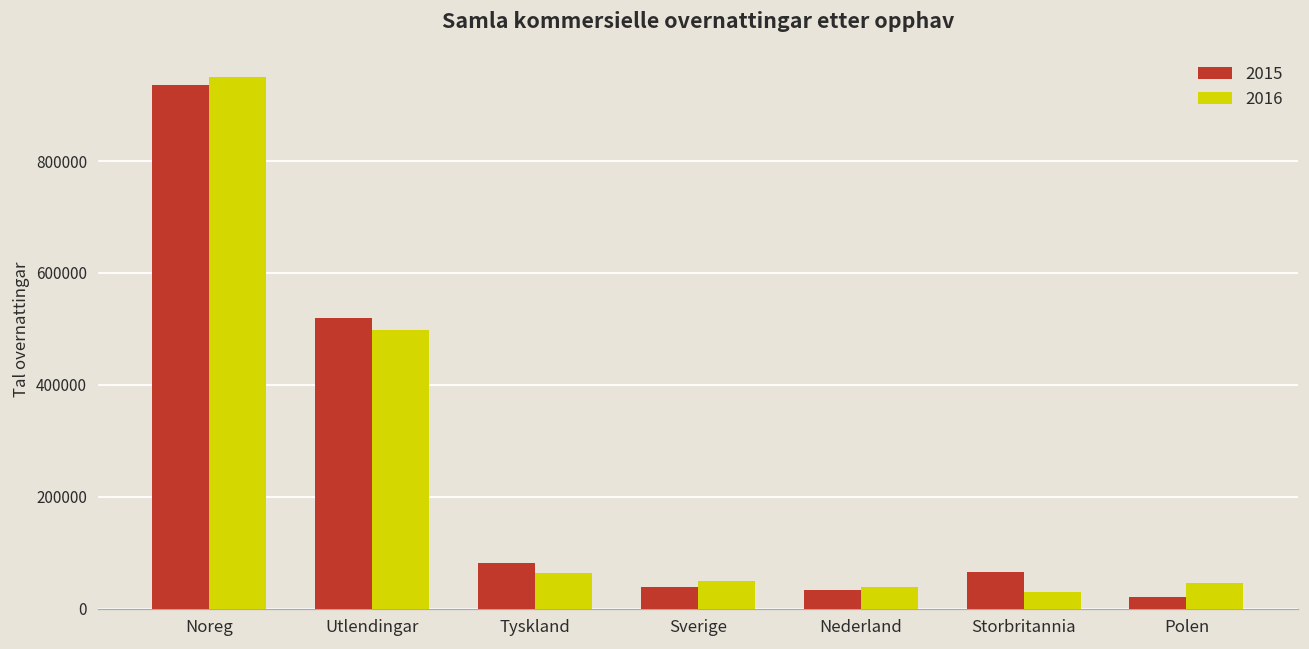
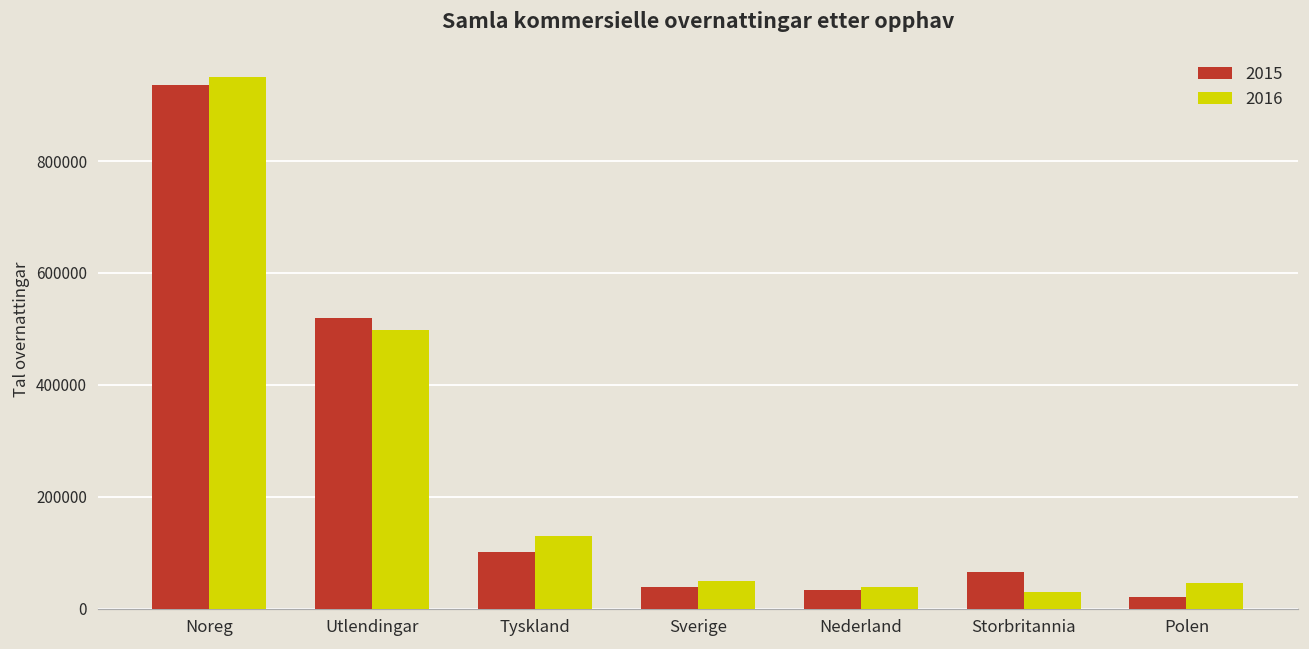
2015, Tyskland: 80000 -> 100000
2016, Tyskland: 60000 -> 130000
